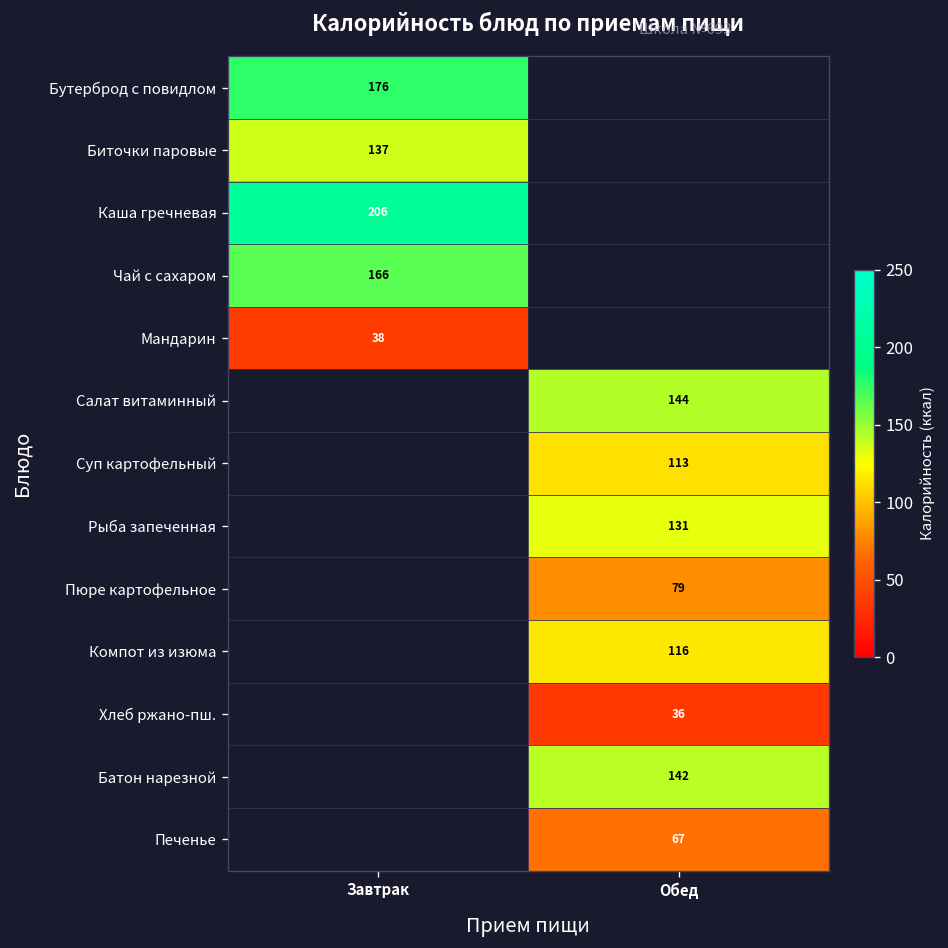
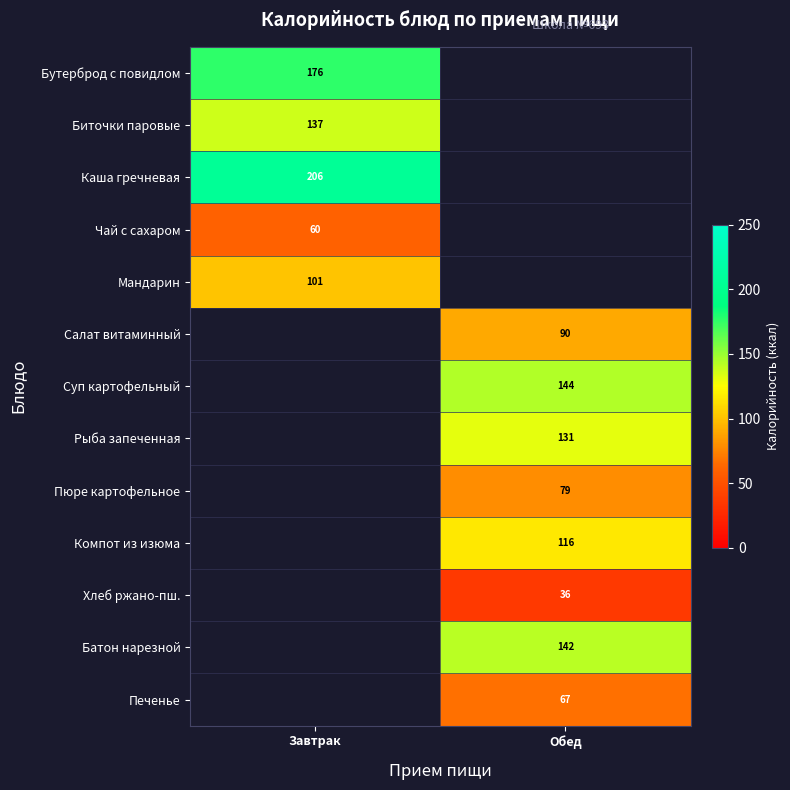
Чай с сахаром, Завтрак: 166 -> 60
Мандарин, Завтрак: 38 -> 101
Салат витаминный, Обед: 144 -> 90
Суп картофельный, Обед: 113 -> 144
